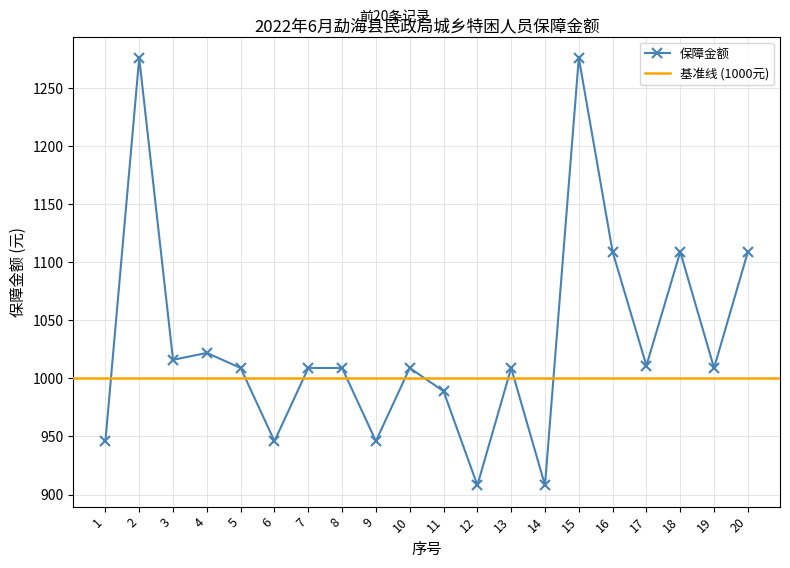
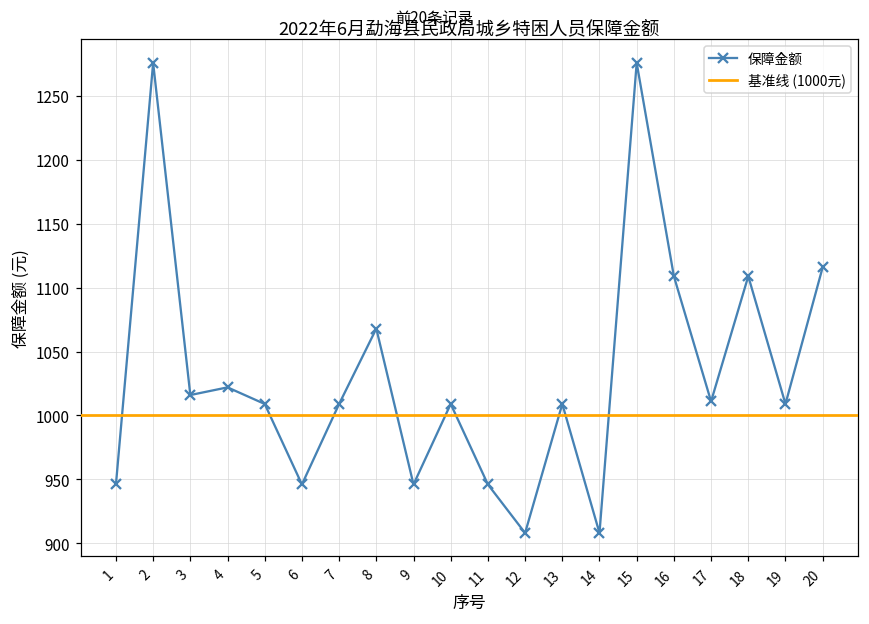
8: 1009 -> 1068
11: 989 -> 946
20: 1109 -> 1116
